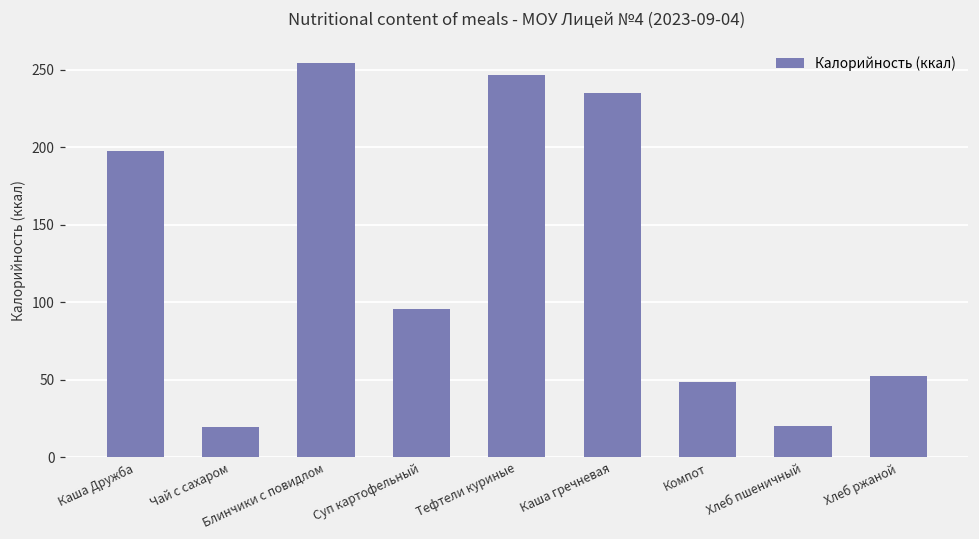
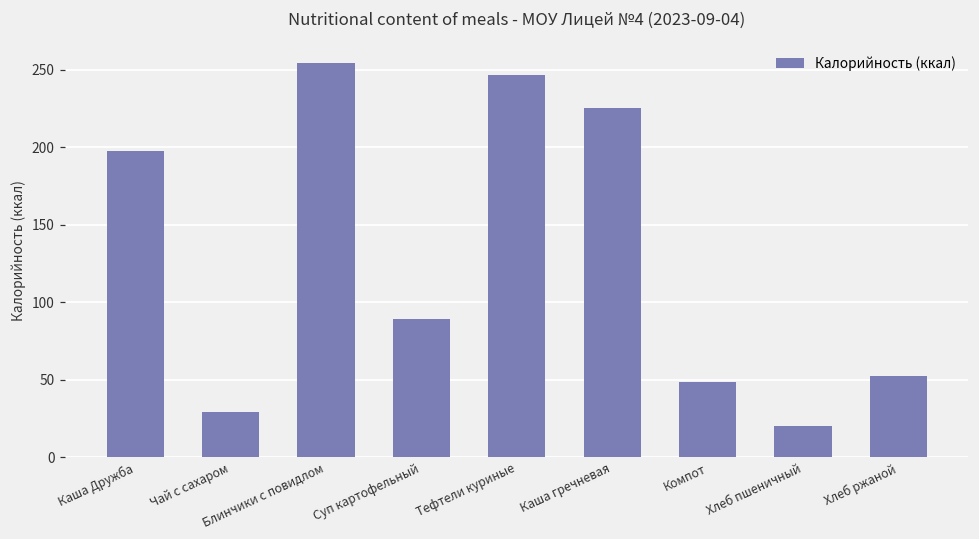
Чай с сахаром: 19 -> 29
Суп картофельный: 96 -> 89
Каша гречневая: 235 -> 226
